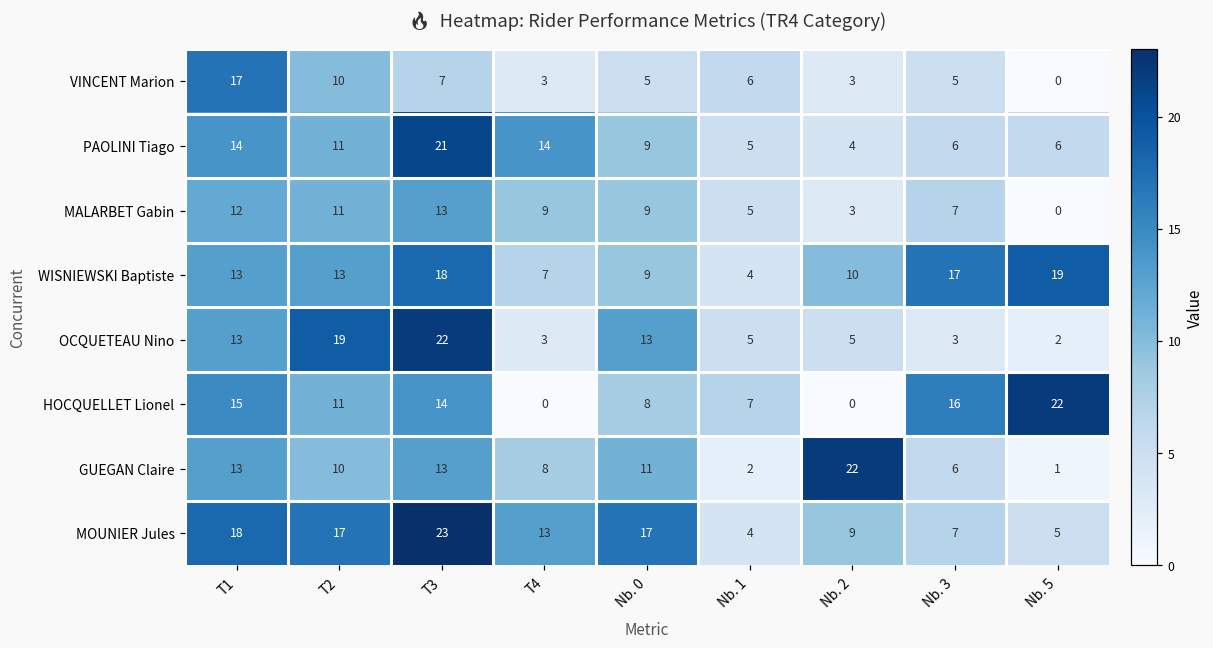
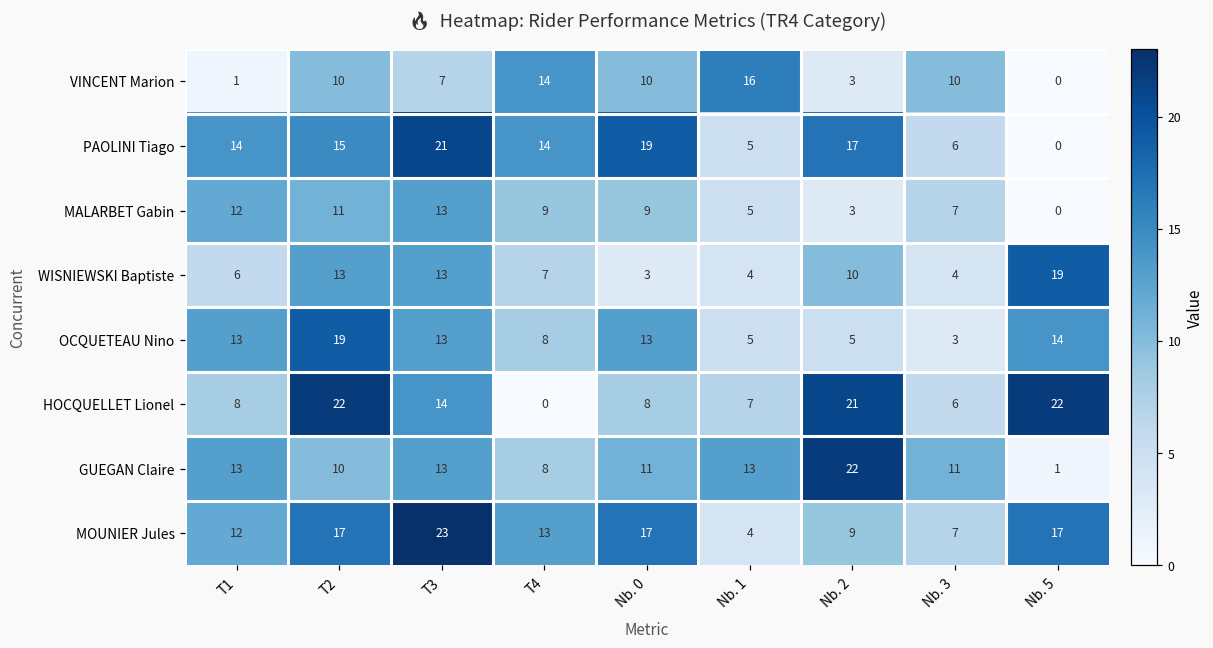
VINCENT Marion, T1: 17 -> 1
VINCENT Marion, T4: 3 -> 14
VINCENT Marion, Nb. 0: 5 -> 10
VINCENT Marion, Nb. 1: 6 -> 16
VINCENT Marion, Nb. 3: 5 -> 10
PAOLINI Tiago, T2: 11 -> 15
PAOLINI Tiago, Nb. 0: 9 -> 19
PAOLINI Tiago, Nb. 2: 4 -> 17
PAOLINI Tiago, Nb. 5: 6 -> 0
WISNIEWSKI Baptiste, T1: 13 -> 6
WISNIEWSKI Baptiste, T3: 18 -> 13
WISNIEWSKI Baptiste, Nb. 0: 9 -> 3
WISNIEWSKI Baptiste, Nb. 3: 17 -> 4
OCQUETEAU Nino, T3: 22 -> 13
OCQUETEAU Nino, T4: 3 -> 8
OCQUETEAU Nino, Nb. 5: 2 -> 14
HOCQUELLET Lionel, T1: 15 -> 8
HOCQUELLET Lionel, T2: 11 -> 22
HOCQUELLET Lionel, Nb. 2: 0 -> 21
HOCQUELLET Lionel, Nb. 3: 16 -> 6
GUEGAN Claire, Nb. 1: 2 -> 13
GUEGAN Claire, Nb. 3: 6 -> 11
MOUNIER Jules, T1: 18 -> 12
MOUNIER Jules, Nb. 5: 5 -> 17
